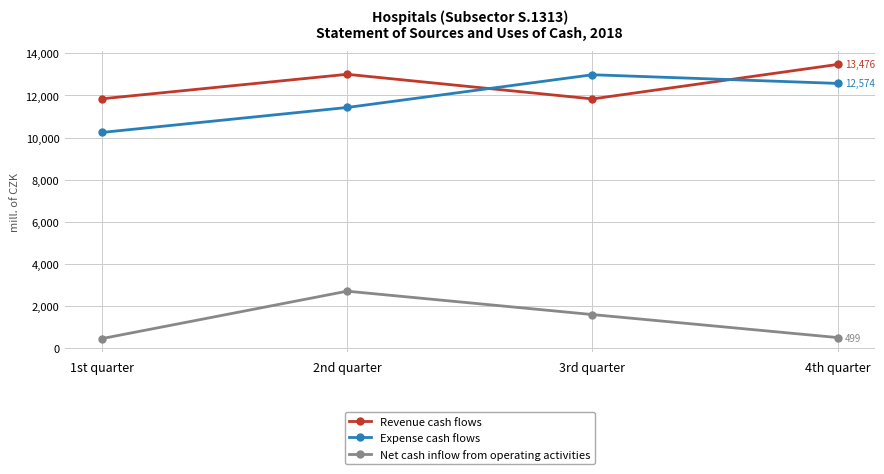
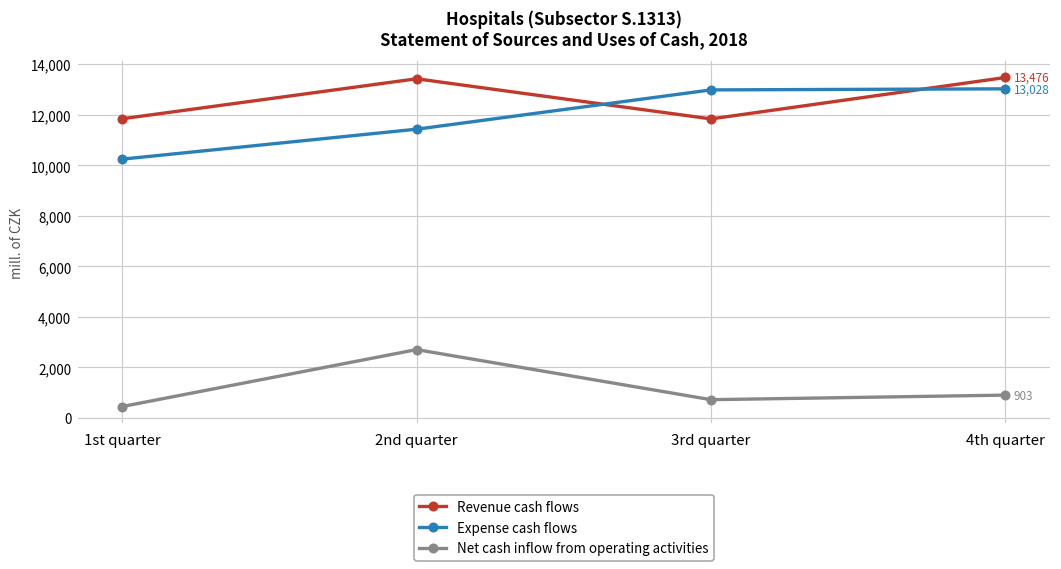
Revenue cash flows, 2nd quarter: 13,000 -> 13,400
Net cash inflow from operating activities, 3rd quarter: 1,600 -> 700
Expense cash flows, 4th quarter: 12,574 -> 13,028
Net cash inflow from operating activities, 4th quarter: 499 -> 903
